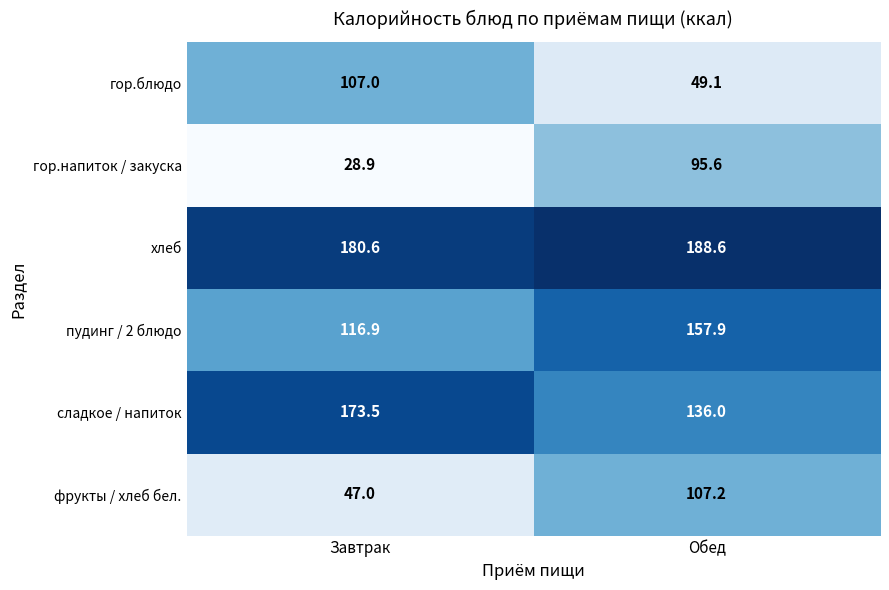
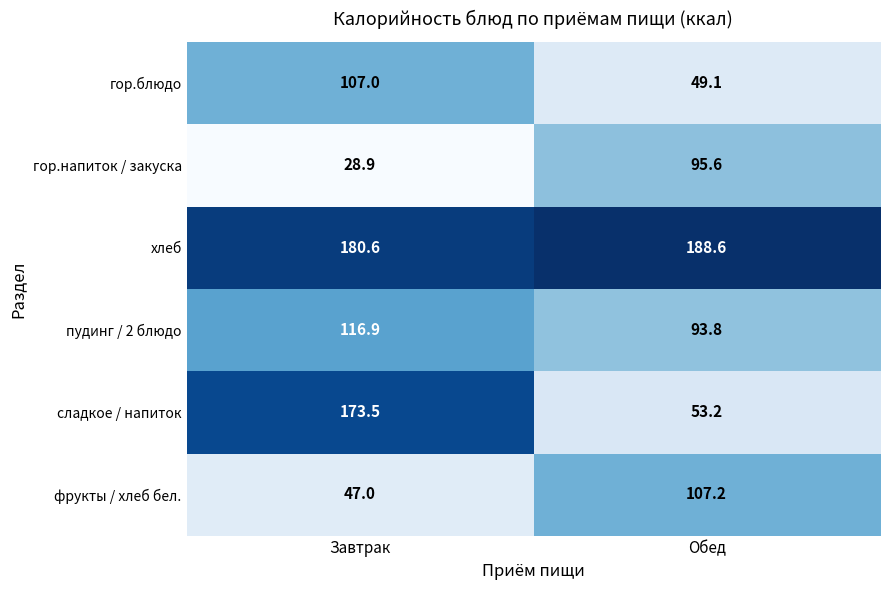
пудинг / 2 блюдо, Обед: 157.9 -> 93.8
сладкое / напиток, Обед: 136.0 -> 53.2
